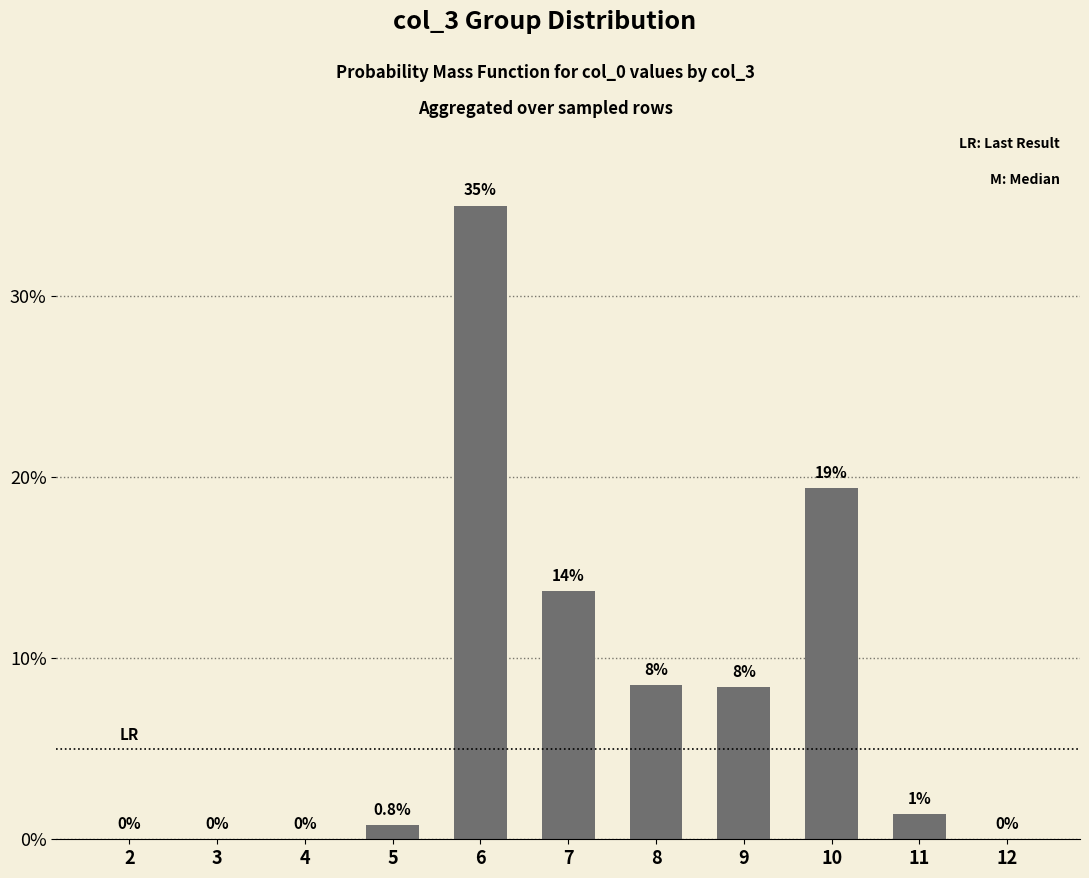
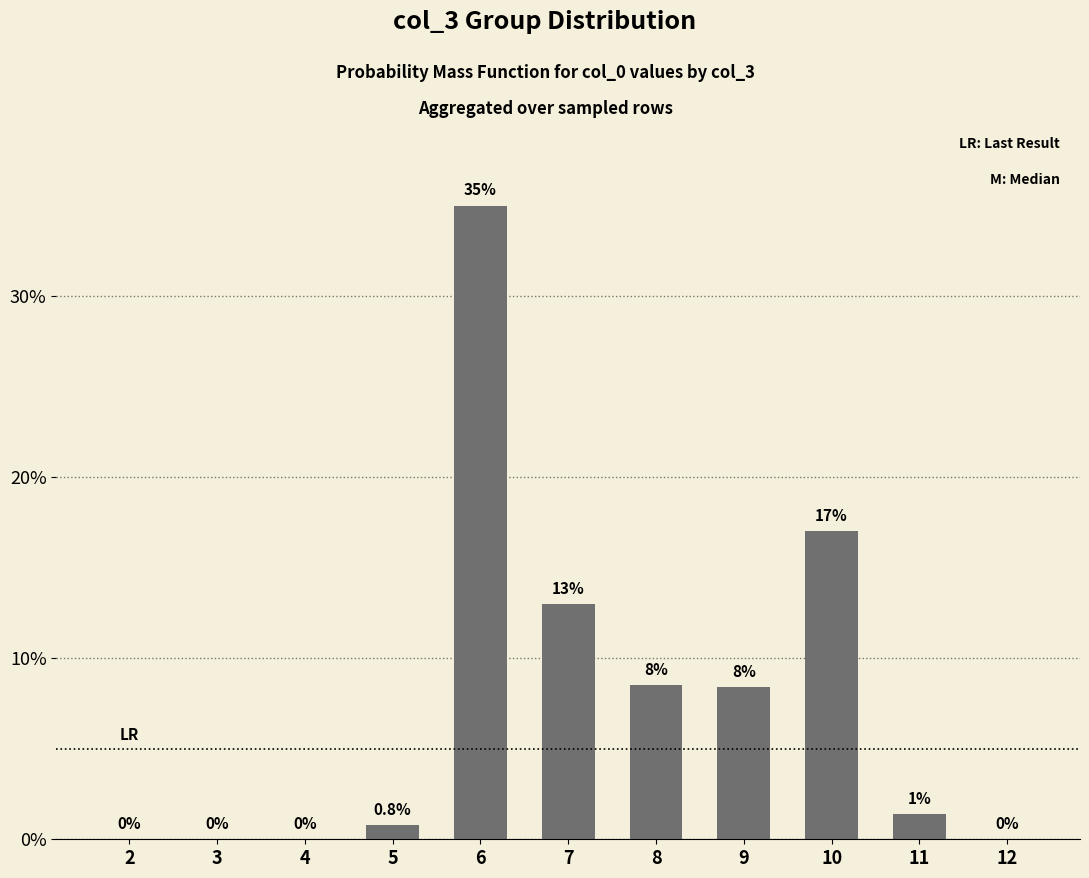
7: 14% -> 13%
10: 19% -> 17%
